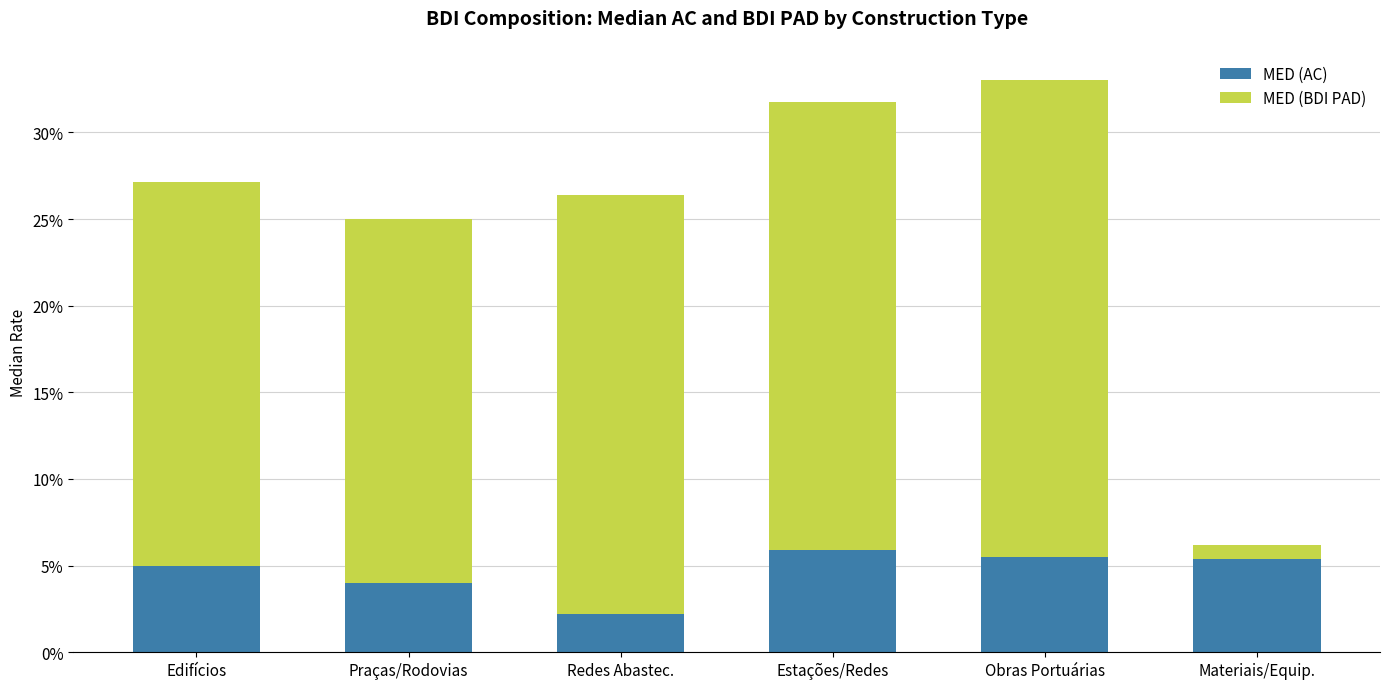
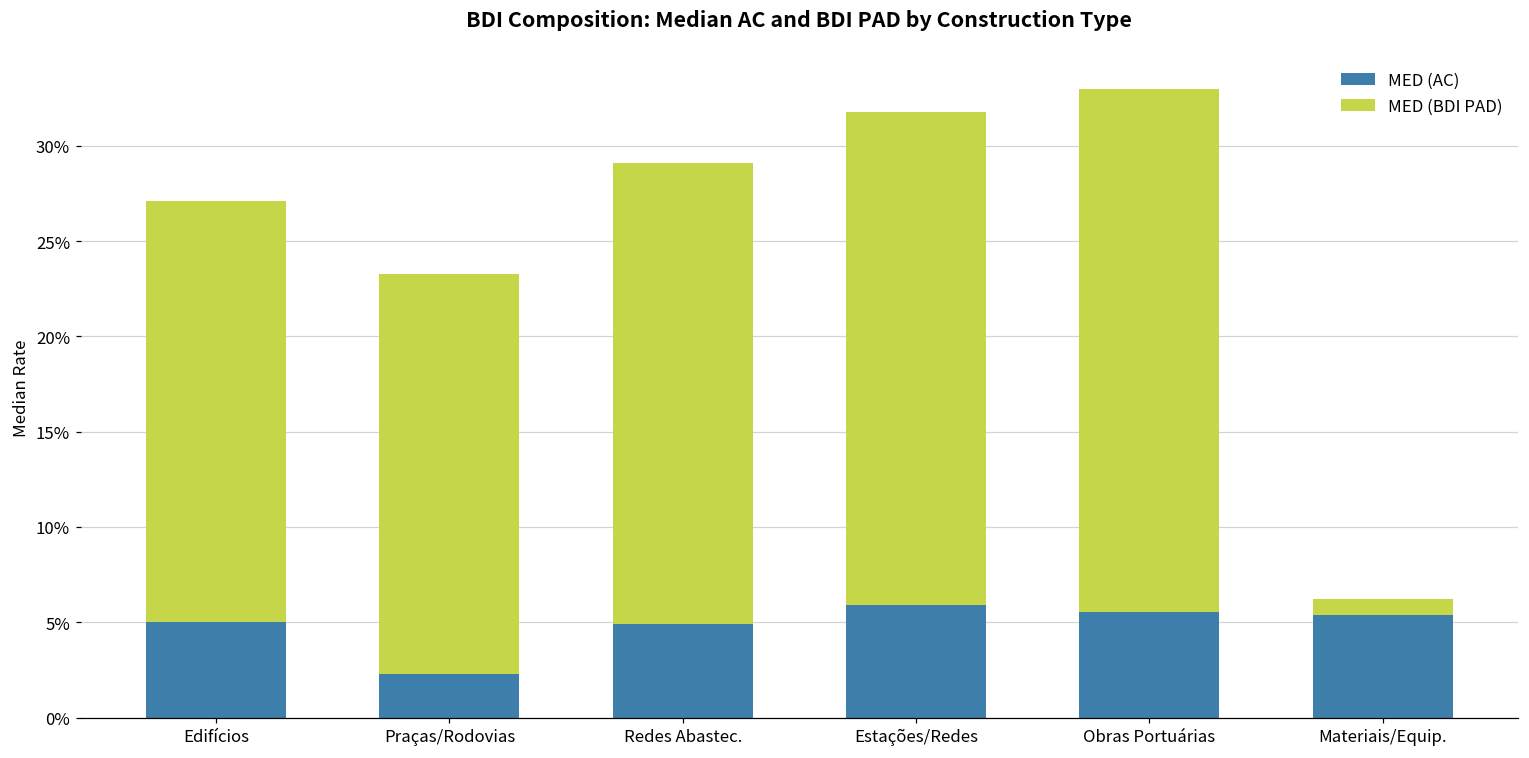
MED (AC), Praças/Rodovias: 4.0% -> 2.3%
MED (AC), Redes Abastec.: 2.2% -> 4.9%
